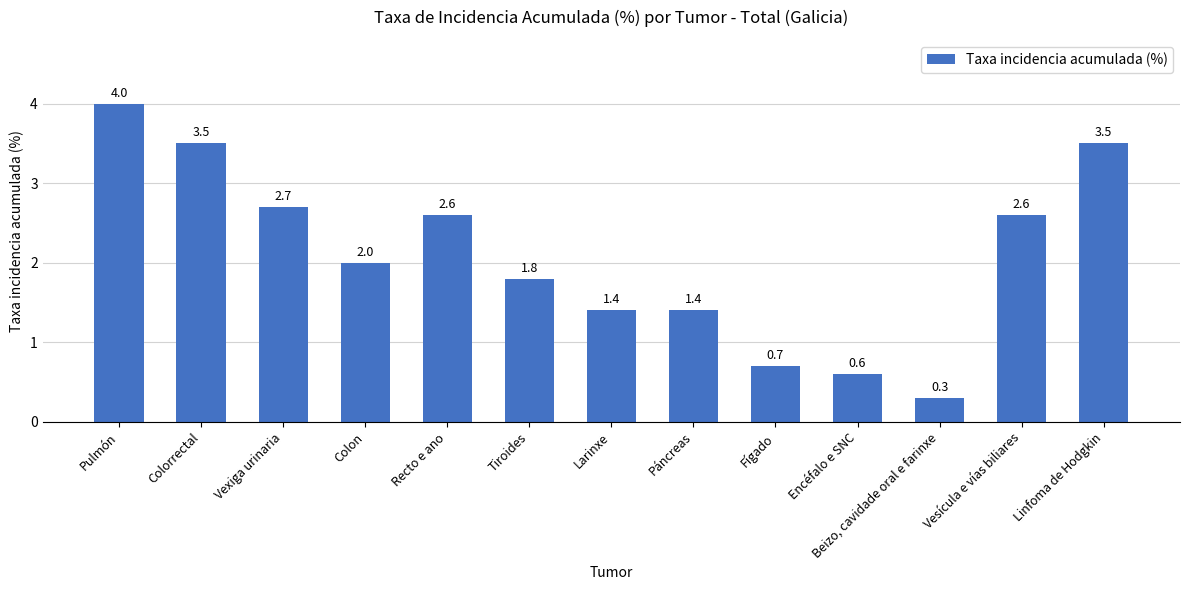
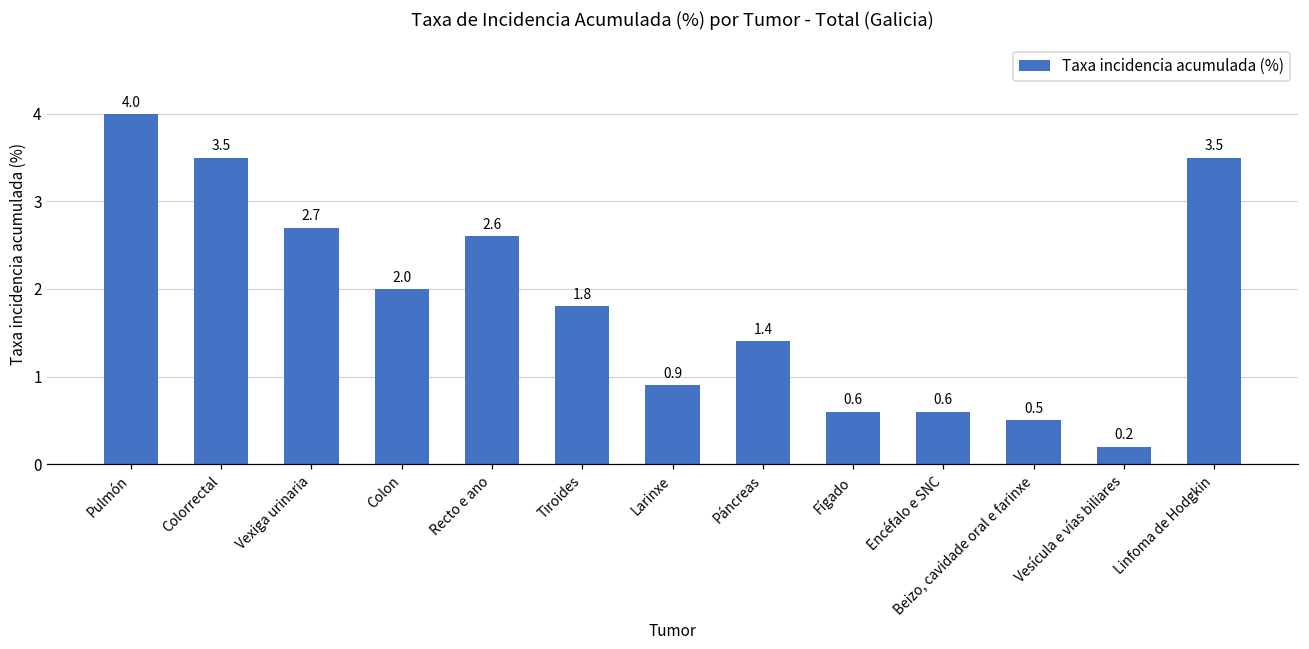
Larinxe: 1.4 -> 0.9
Fígado: 0.7 -> 0.6
Beizo, cavidade oral e farinxe: 0.3 -> 0.5
Vesícula e vías biliares: 2.6 -> 0.2
